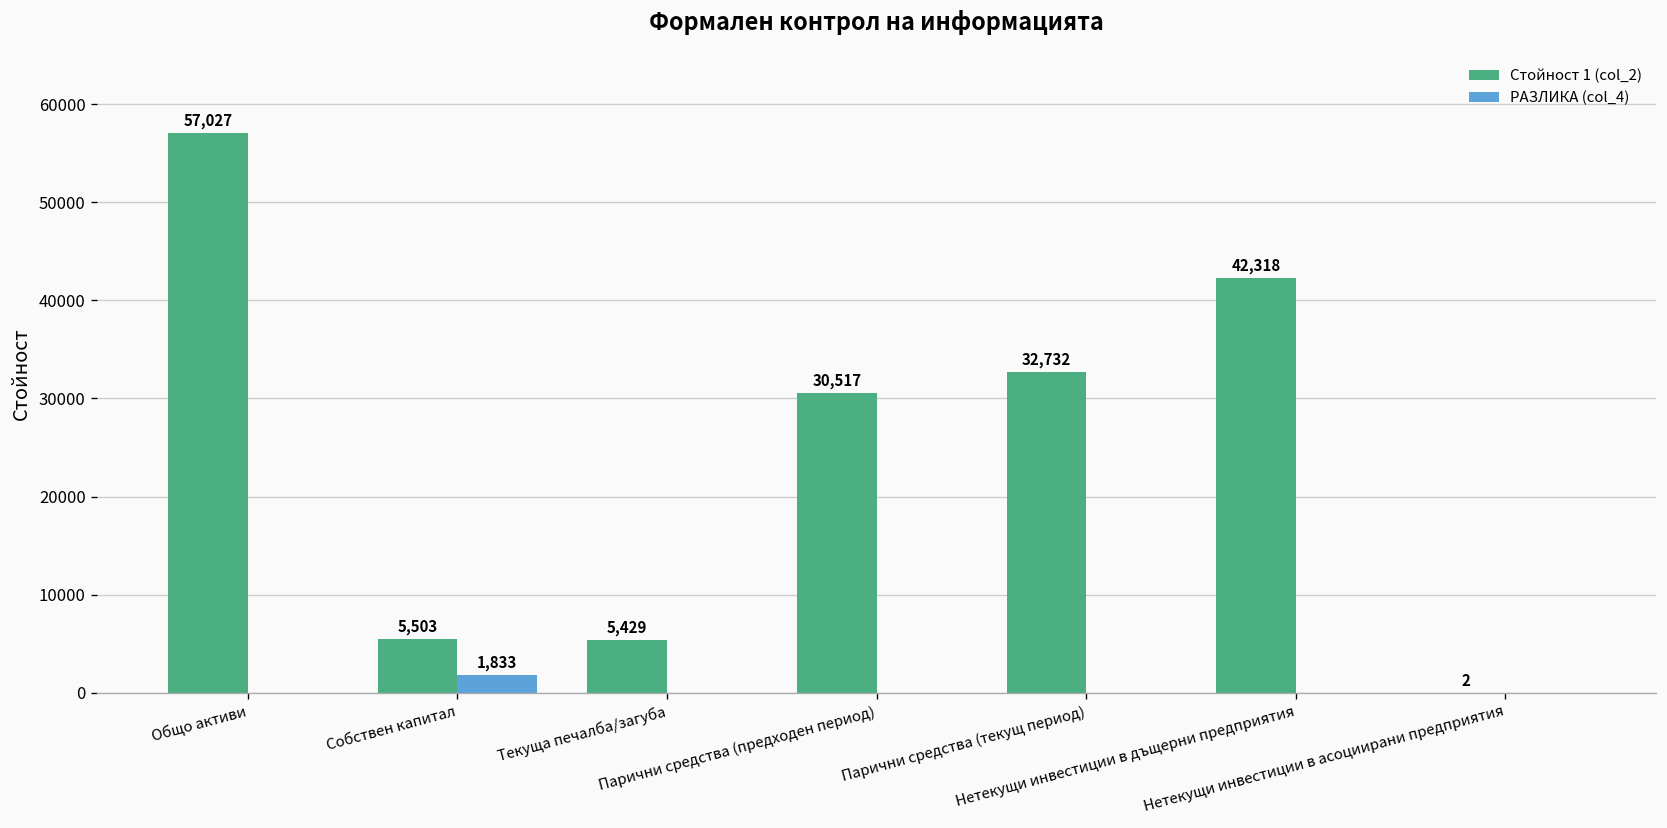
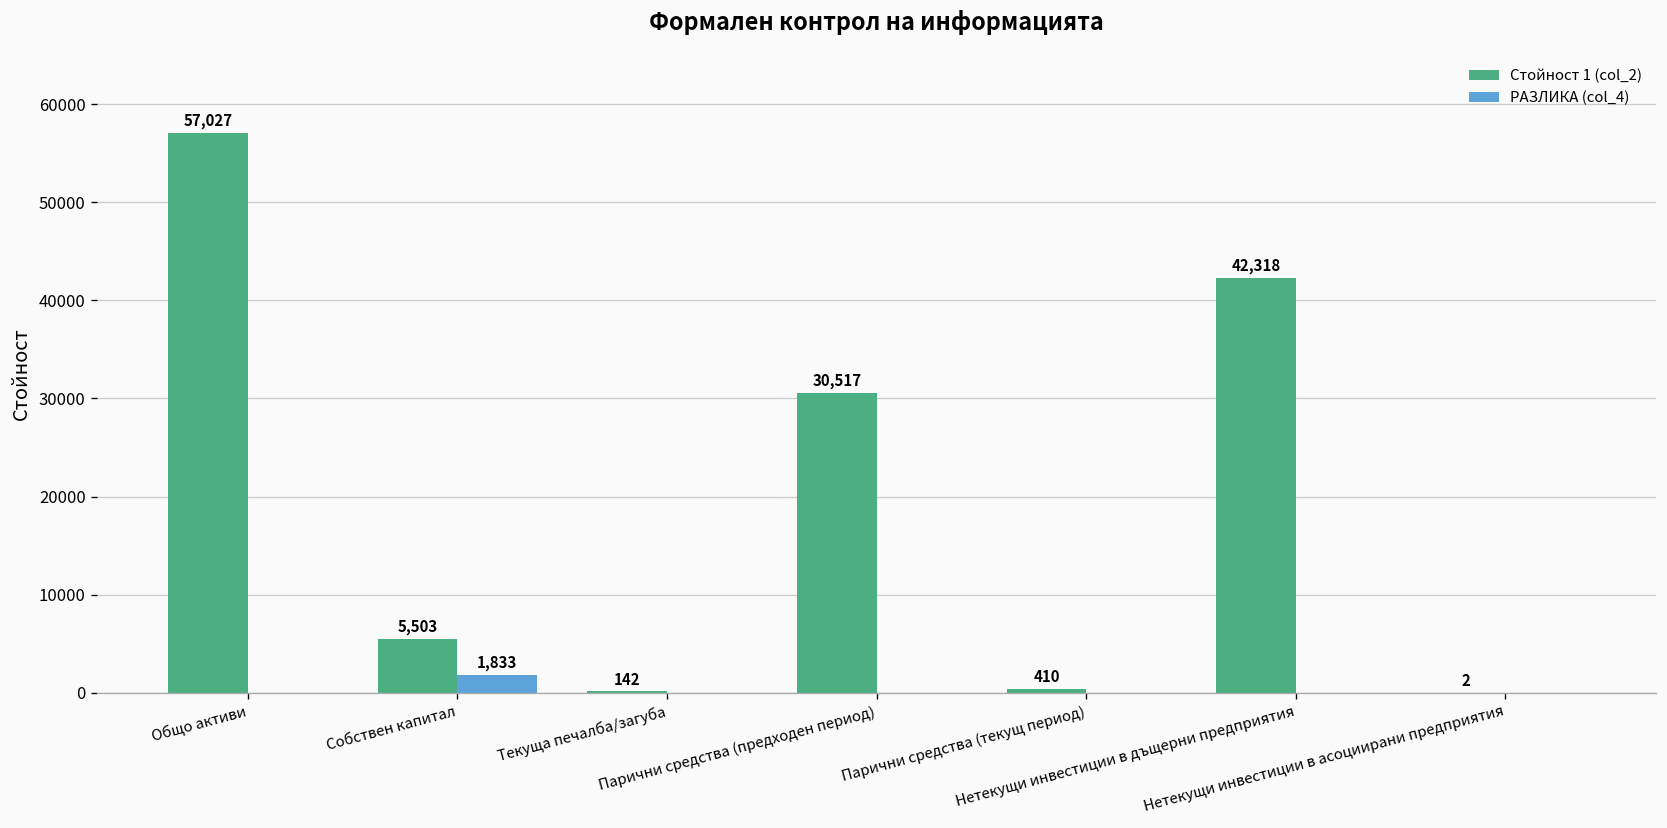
Стойност 1 (col_2), Текуща печалба/загуба: 5,429 -> 142
Стойност 1 (col_2), Парични средства (текущ период): 32,732 -> 410
